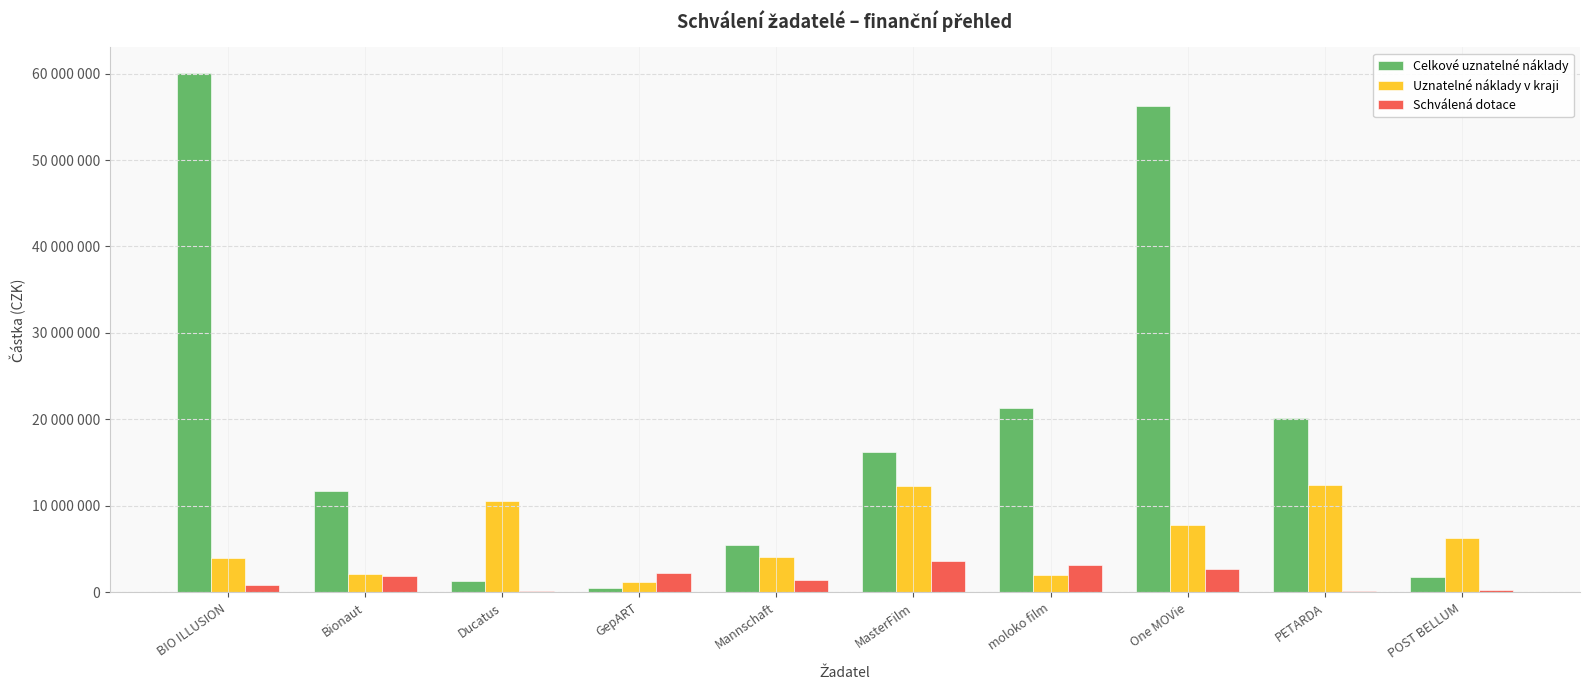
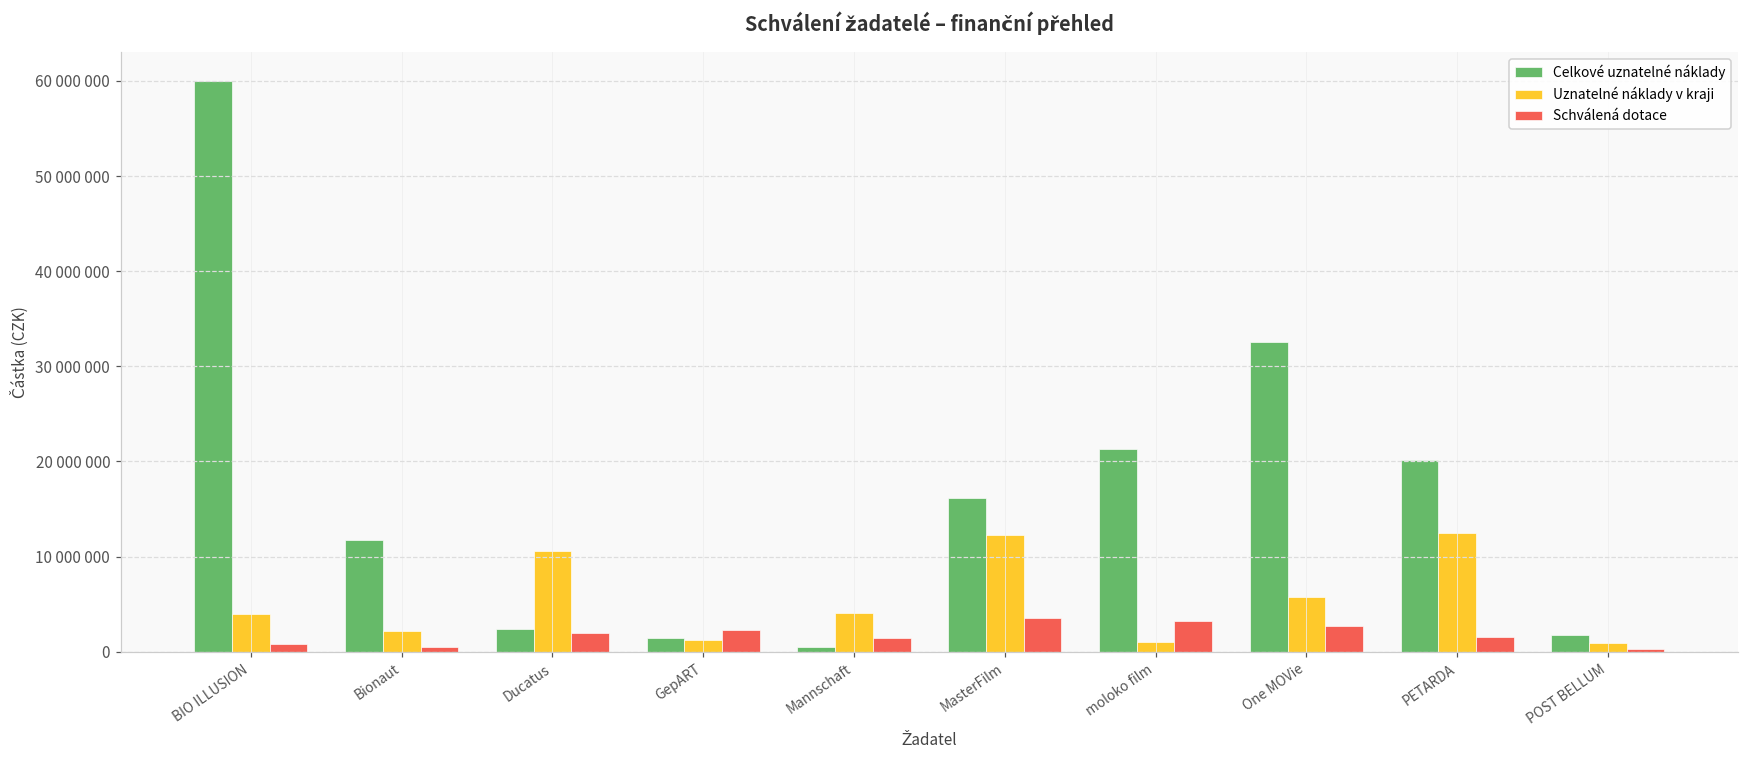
Schválená dotace, Bionaut: 2000000 -> 0
Celkové uznatelné náklady, Ducatus: 1000000 -> 2000000
Schválená dotace, Ducatus: 0 -> 2000000
Celkové uznatelné náklady, GepART: 500000 -> 1500000
Celkové uznatelné náklady, Mannschaft: 5000000 -> 0
Uznatelné náklady v kraji, moloko film: 2000000 -> 1000000
Celkové uznatelné náklady, One MOVie: 56000000 -> 33000000
Uznatelné náklady v kraji, One MOVie: 8000000 -> 6000000
Schválená dotace, PETARDA: 0 -> 1000000
Uznatelné náklady v kraji, POST BELLUM: 6000000 -> 1000000
